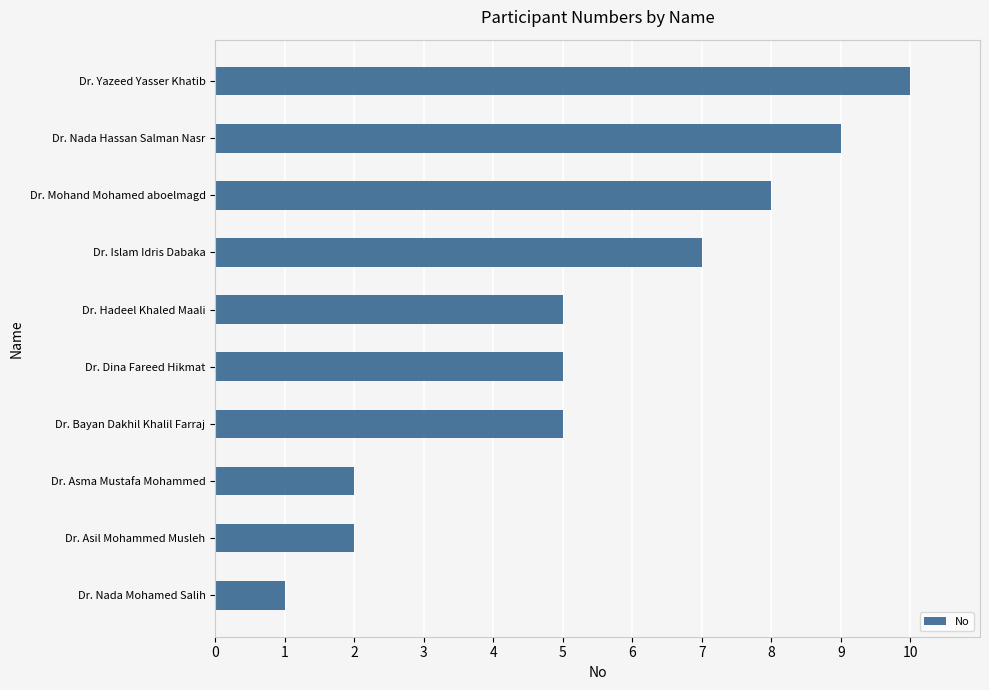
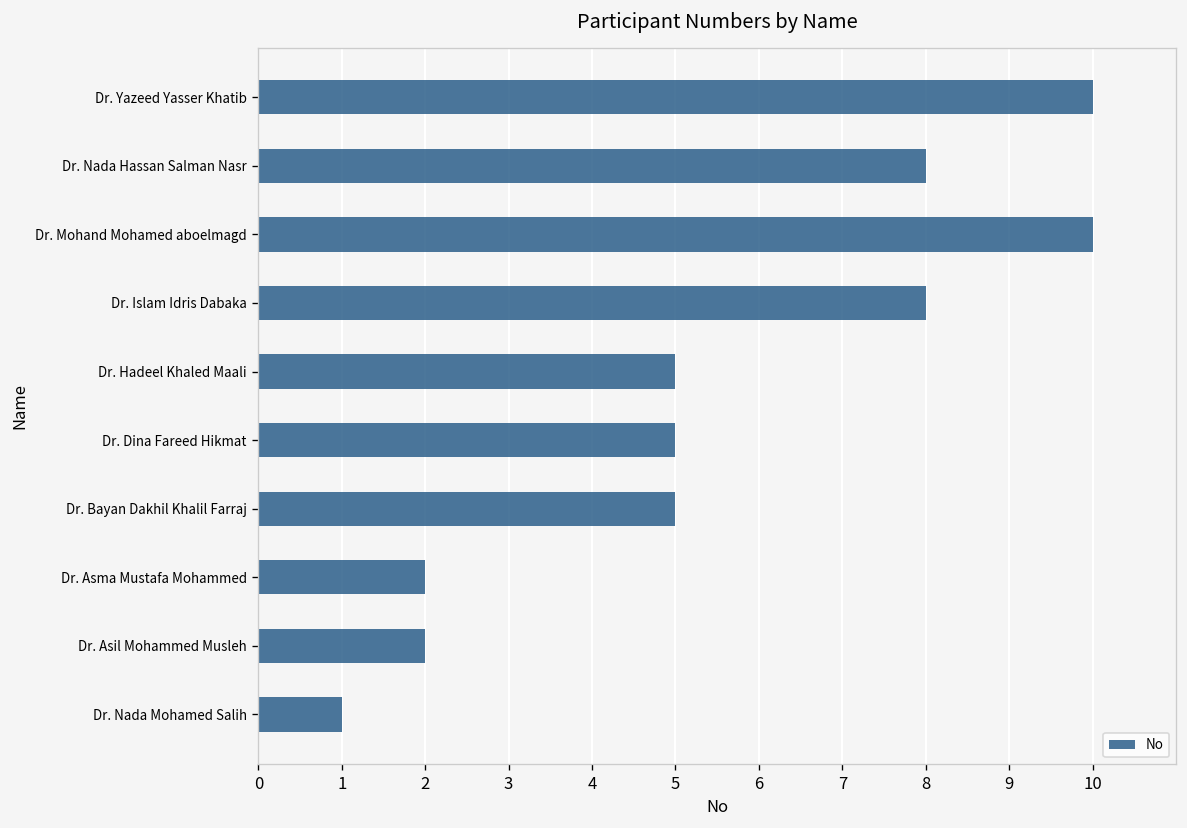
Dr. Nada Hassan Salman Nasr: 9 -> 8
Dr. Mohand Mohamed aboelmagd: 8 -> 10
Dr. Islam Idris Dabaka: 7 -> 8
